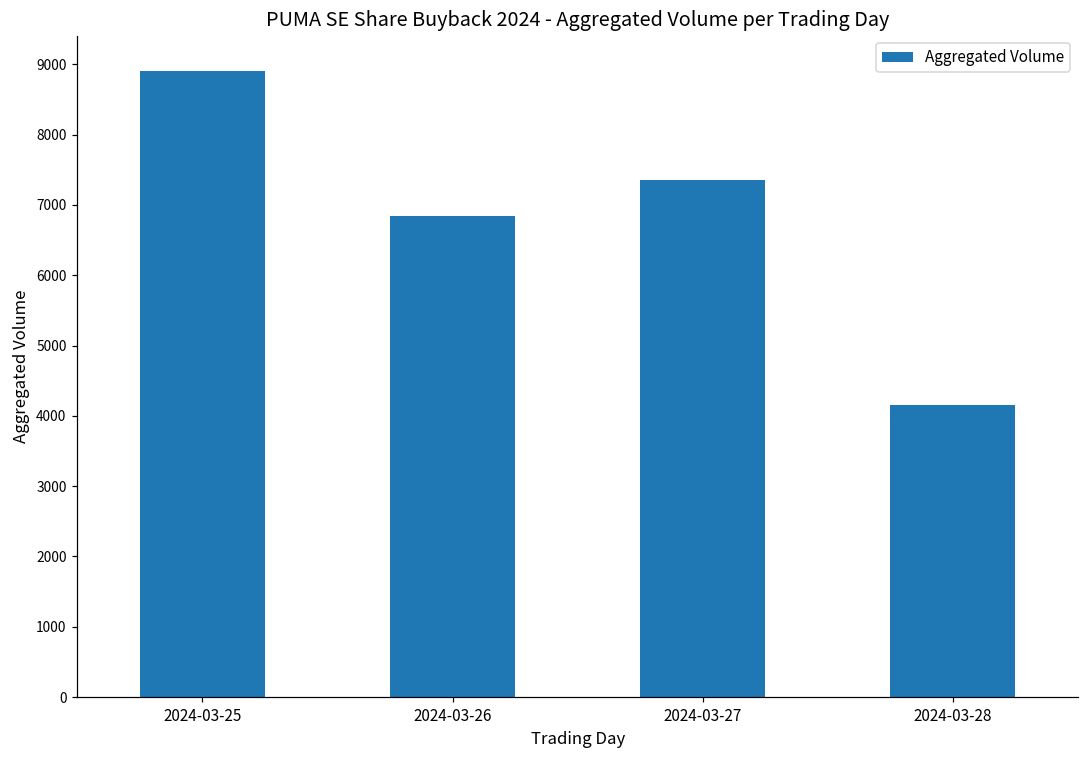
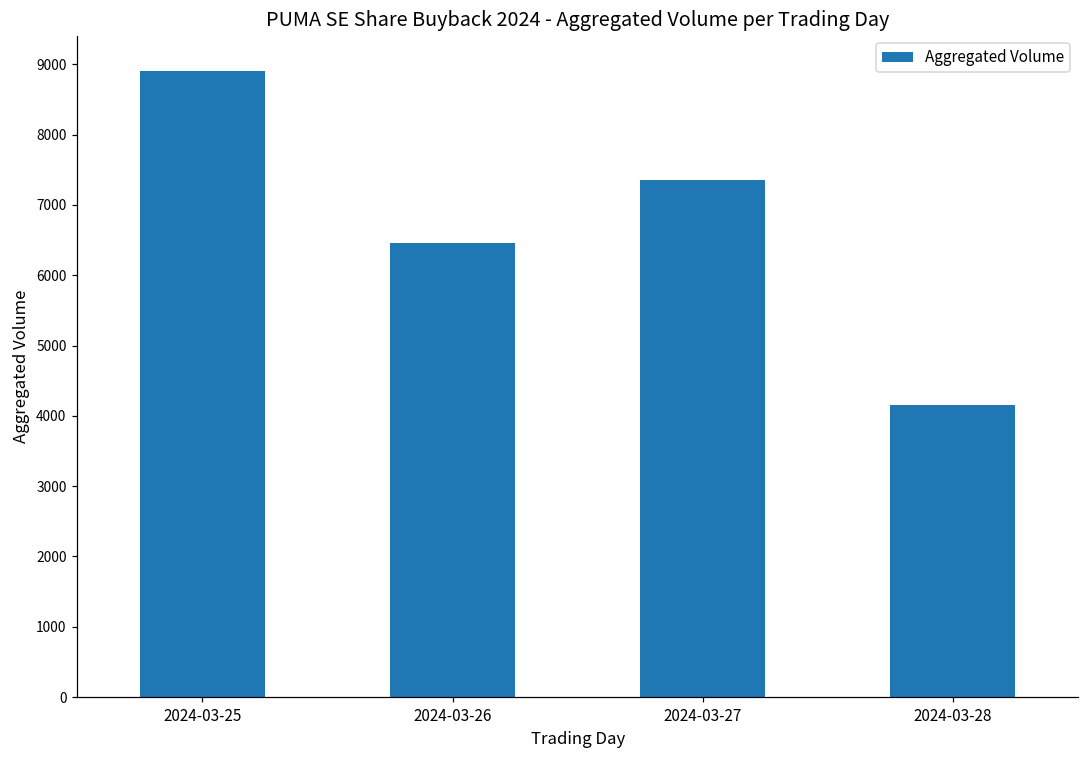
2024-03-26: 6800 -> 6500
